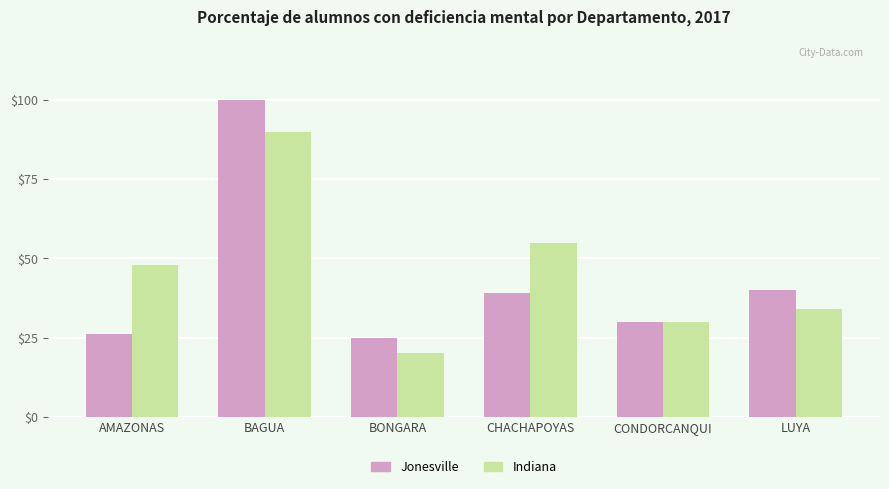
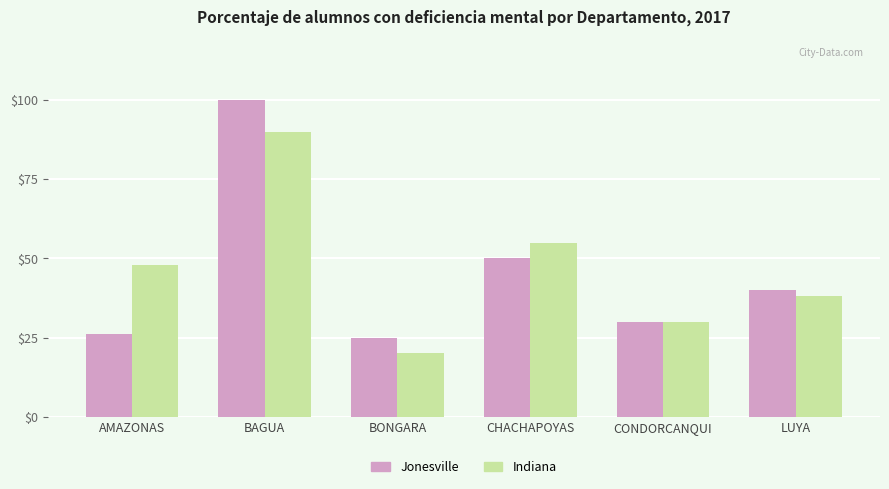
Jonesville, CHACHAPOYAS: $39 -> $50
Indiana, LUYA: $34 -> $38
